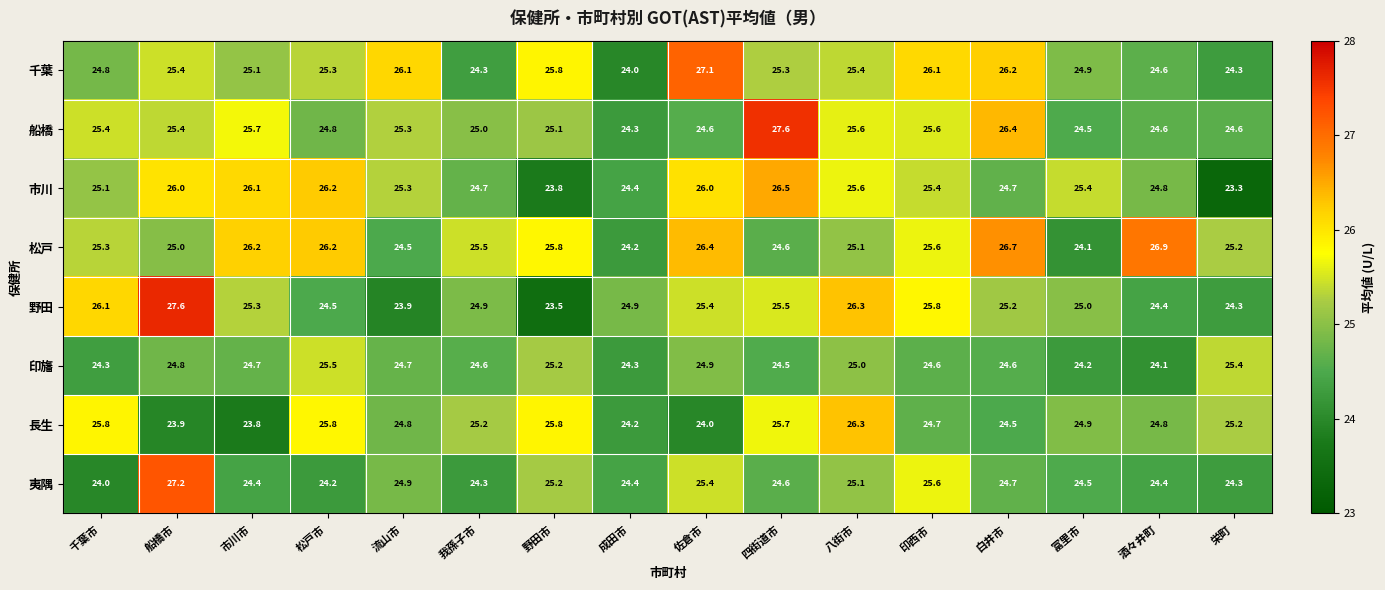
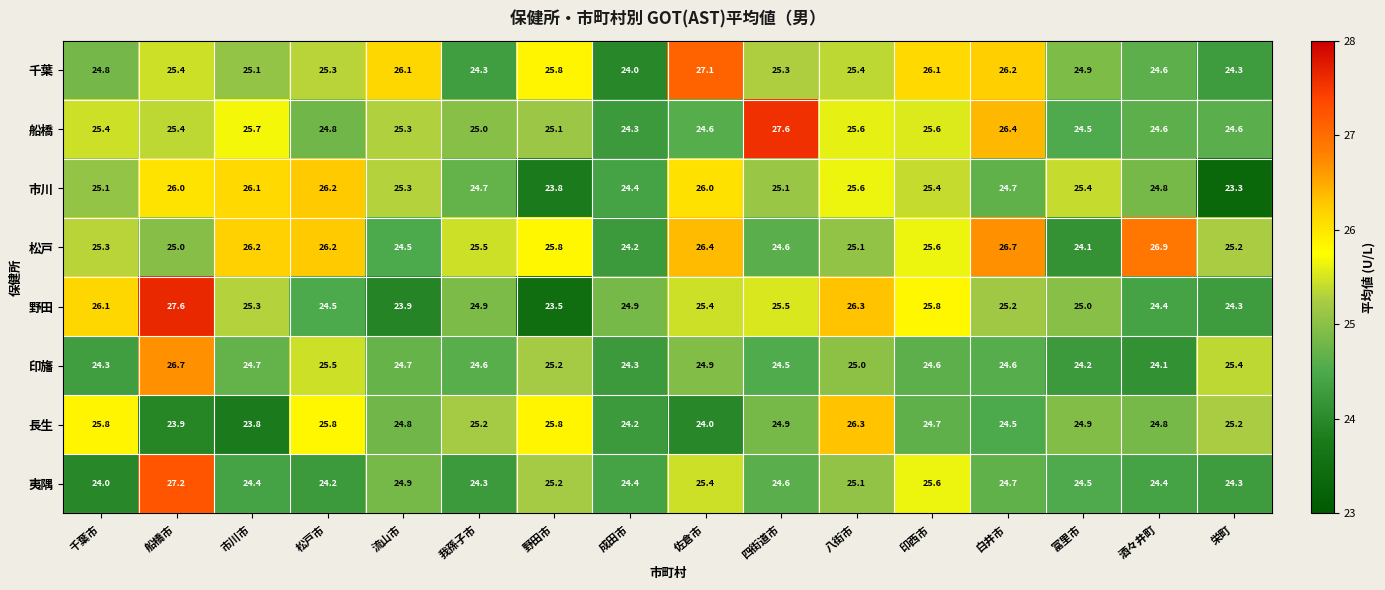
市川, 四街道市: 26.5 -> 25.1
印旛, 船橋市: 24.8 -> 26.7
長生, 四街道市: 25.7 -> 24.9
